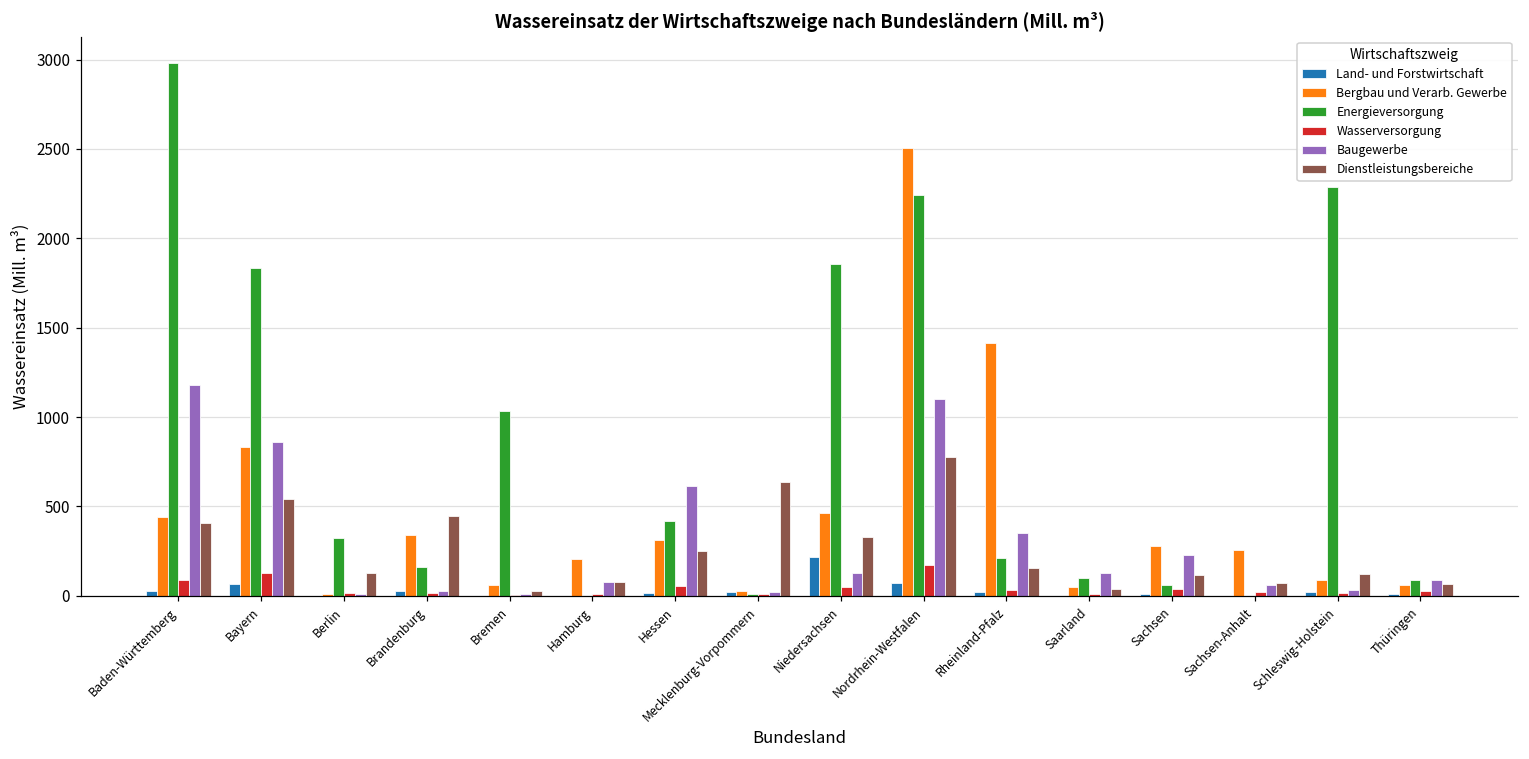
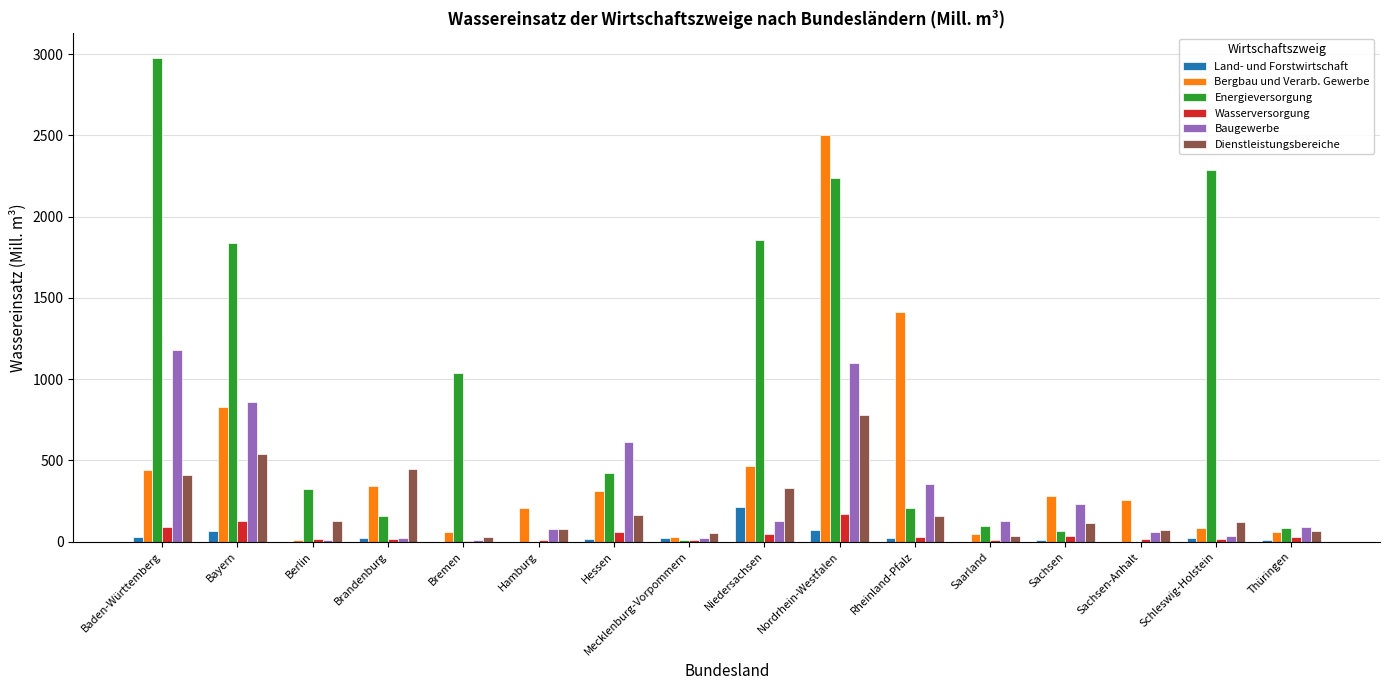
Dienstleistungsbereiche, Hessen: 250 -> 160
Dienstleistungsbereiche, Mecklenburg-Vorpommern: 640 -> 60
